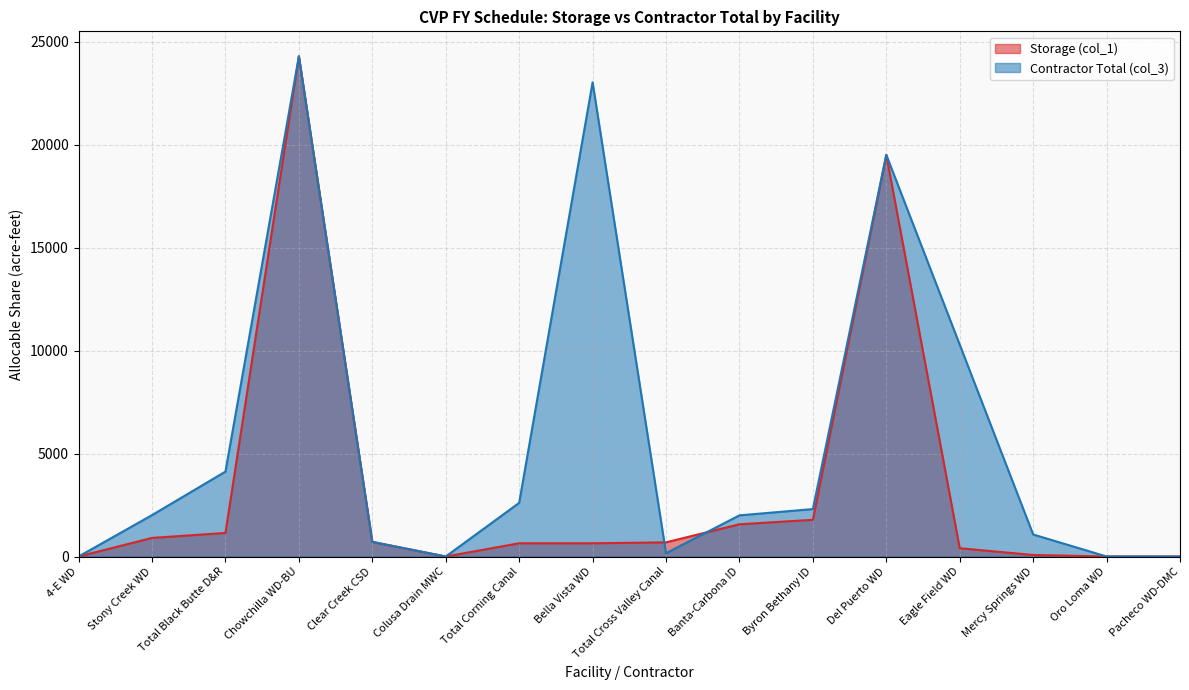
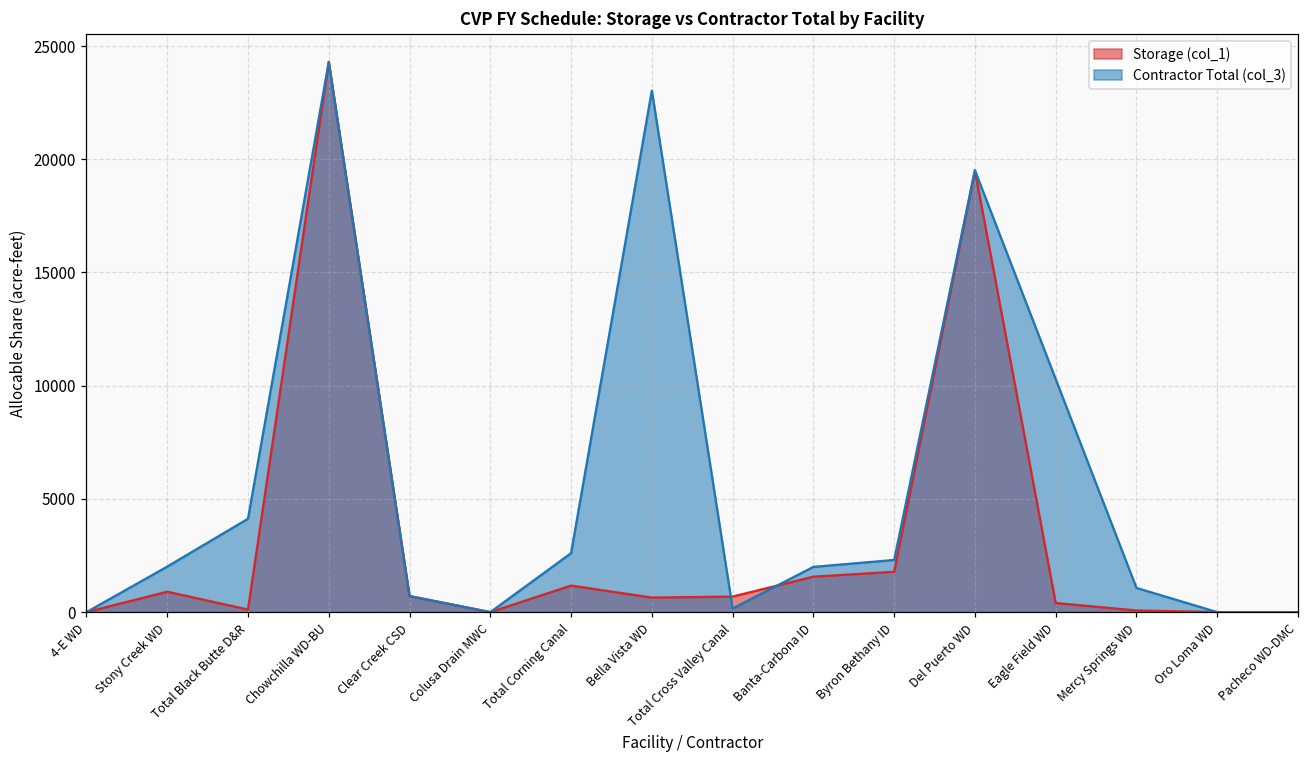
Storage (col_1), Total Black Butte D&R: 1100 -> 100
Storage (col_1), Total Corning Canal: 600 -> 1200
